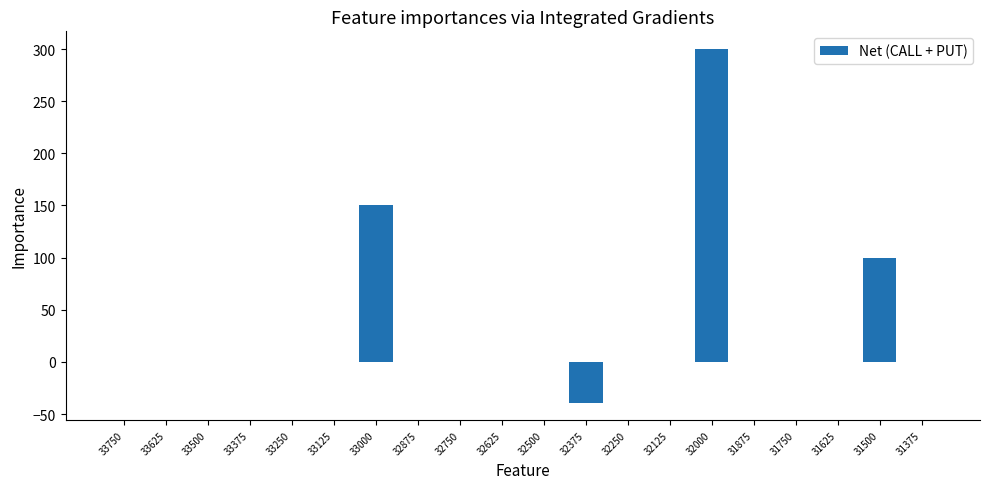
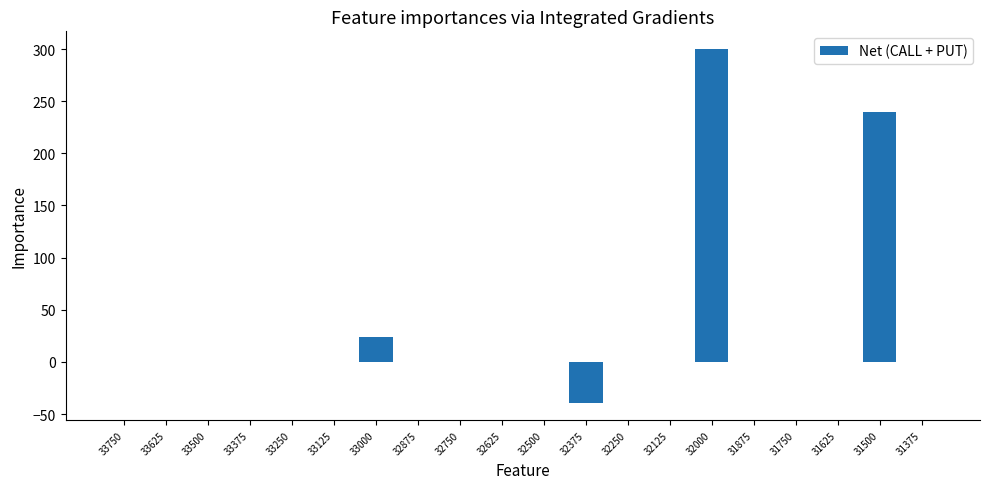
33000: 150 -> 24
31500: 100 -> 240
